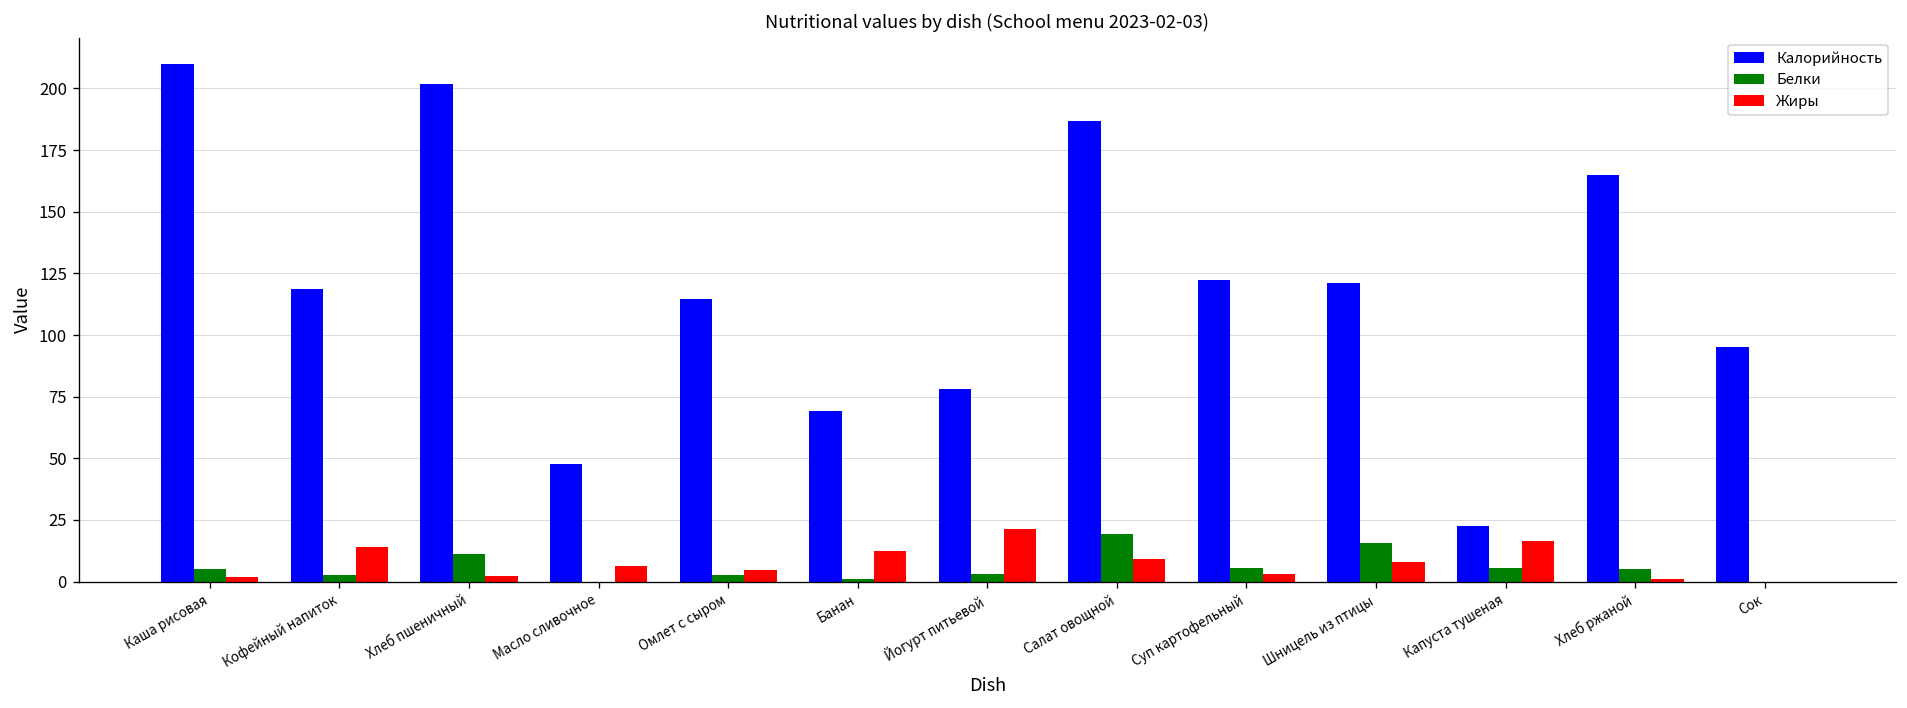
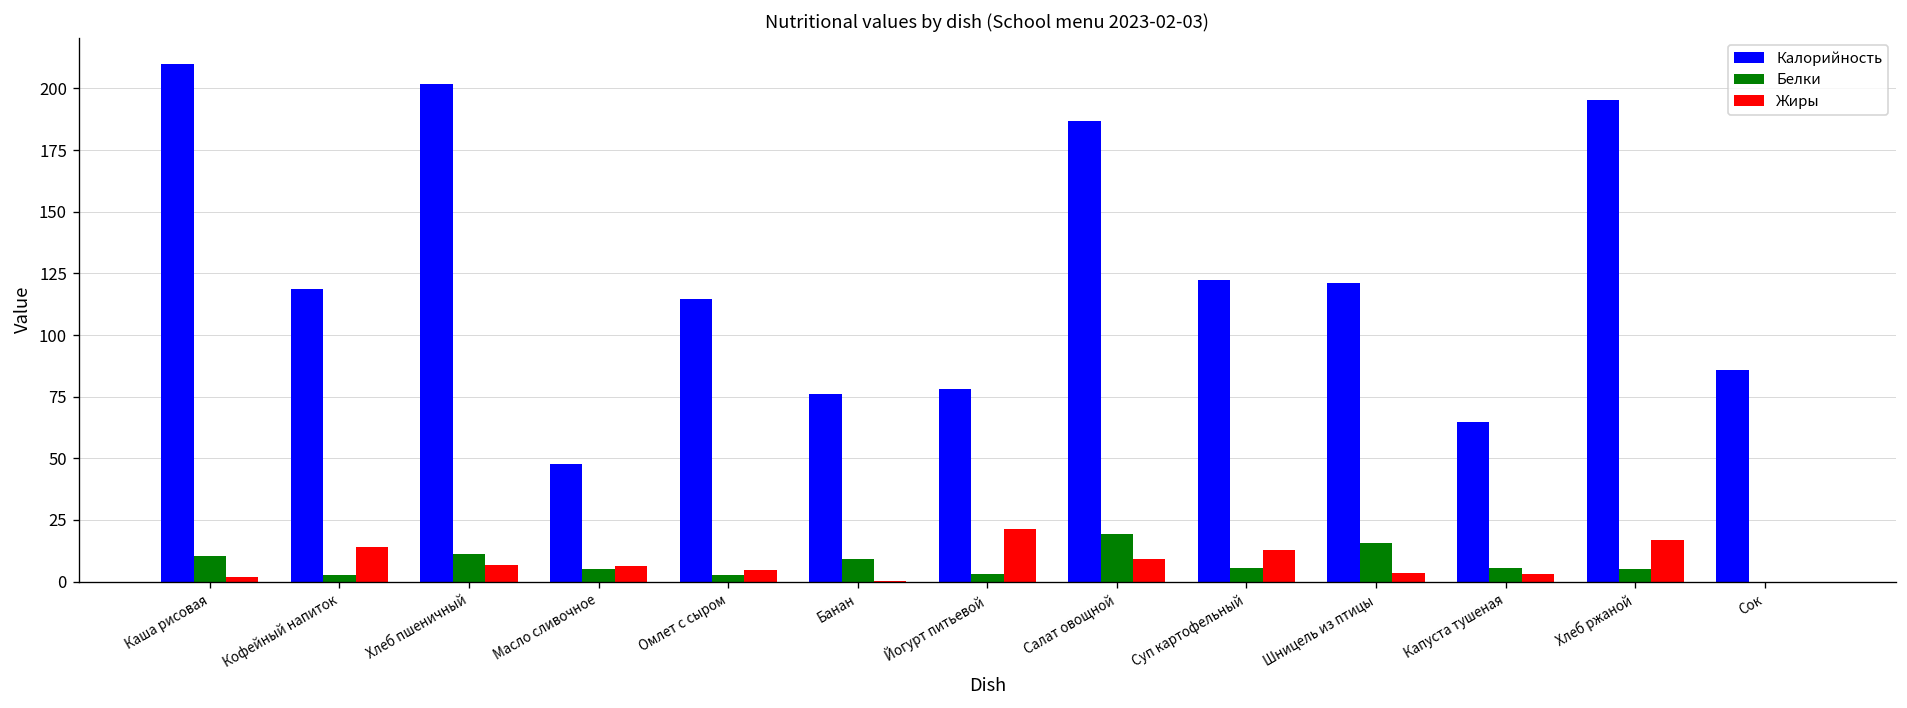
Белки, Каша рисовая: 5 -> 10
Жиры, Хлеб пшеничный: 2 -> 7
Белки, Масло сливочное: 0 -> 5
Калорийность, Банан: 69 -> 76
Белки, Банан: 1 -> 9
Жиры, Банан: 12 -> 0
Жиры, Суп картофельный: 3 -> 13
Жиры, Шницель из птицы: 8 -> 3
Калорийность, Капуста тушеная: 22 -> 65
Жиры, Капуста тушеная: 17 -> 3
Калорийность, Хлеб ржаной: 165 -> 195
Жиры, Хлеб ржаной: 1 -> 17
Калорийность, Сок: 95 -> 86
